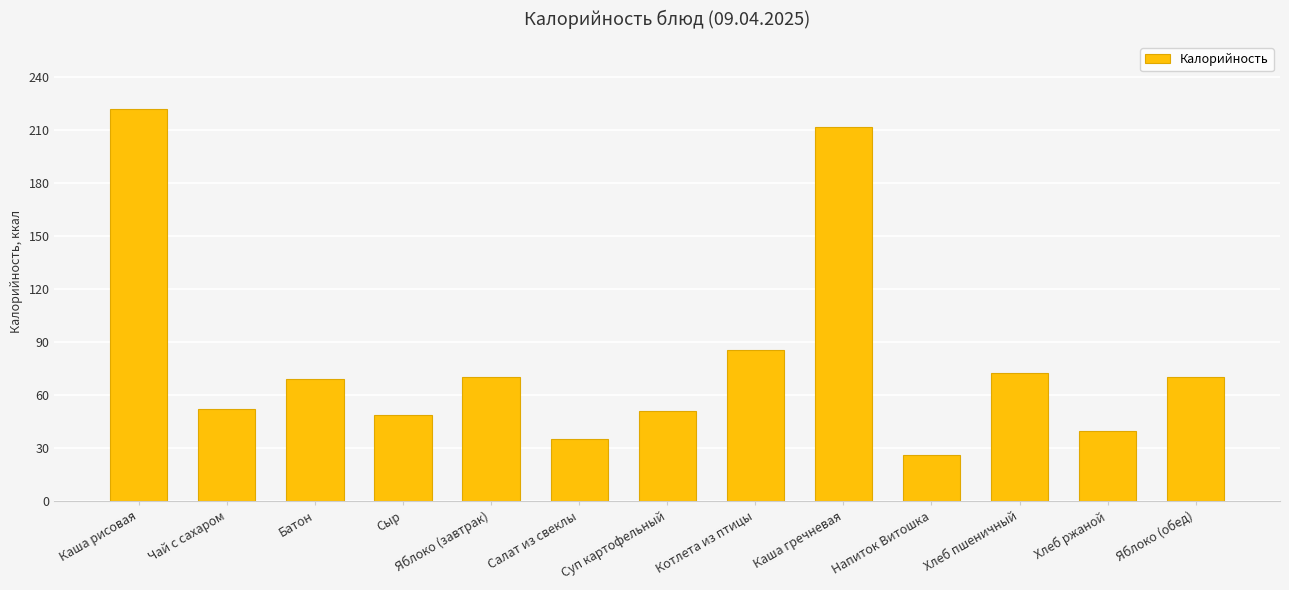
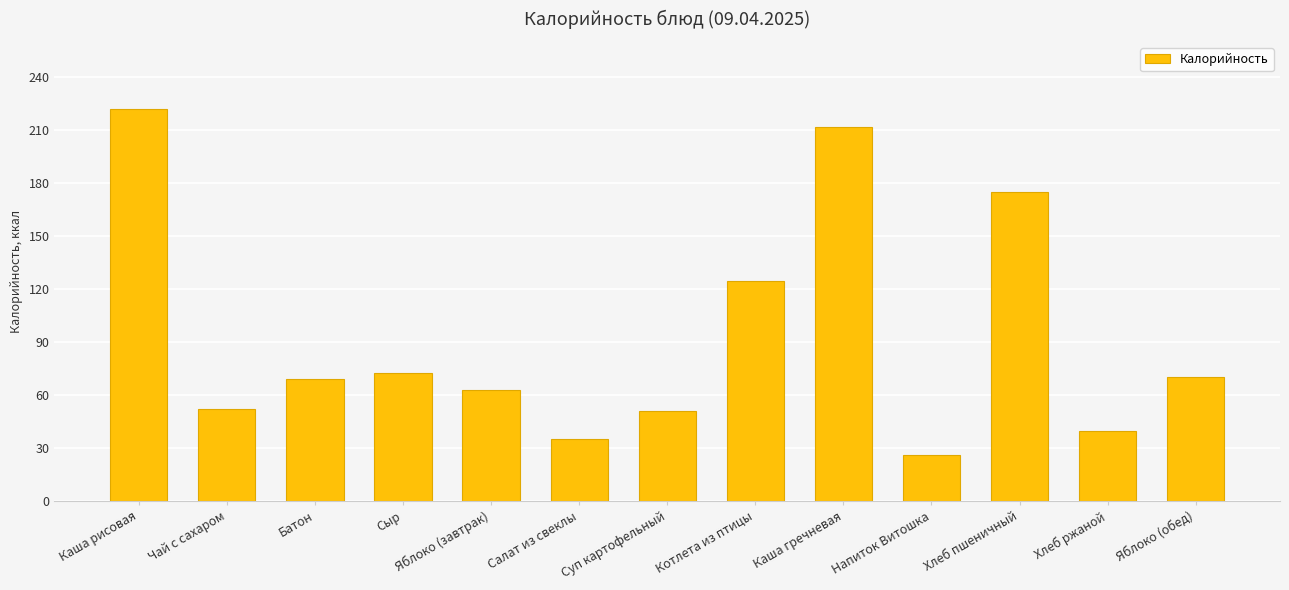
Сыр: 49 -> 73
Яблоко (завтрак): 71 -> 63
Котлета из птицы: 86 -> 125
Хлеб пшеничный: 73 -> 175
